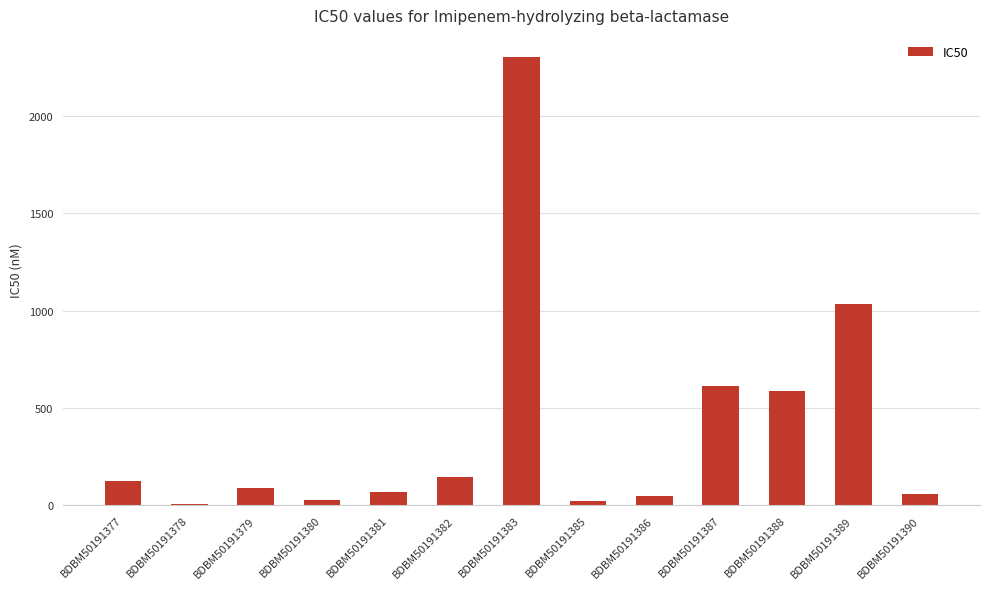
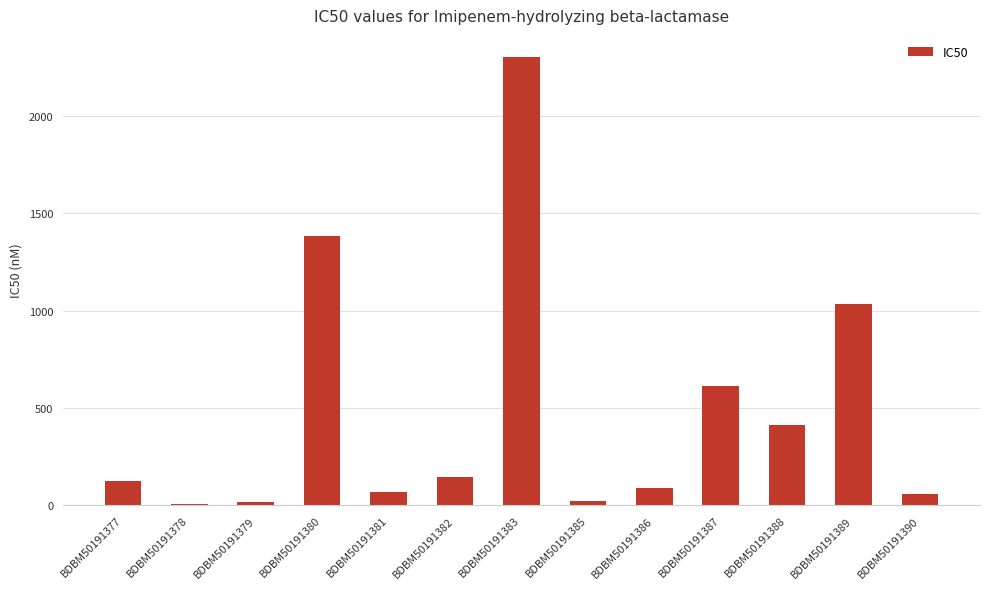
BDBM50191379: 90 -> 20
BDBM50191380: 30 -> 1390
BDBM50191386: 50 -> 90
BDBM50191388: 590 -> 410
